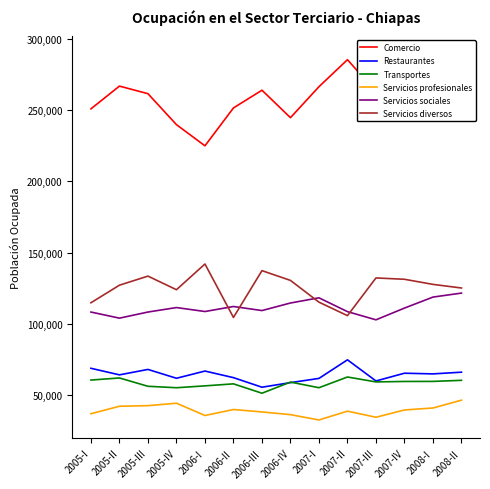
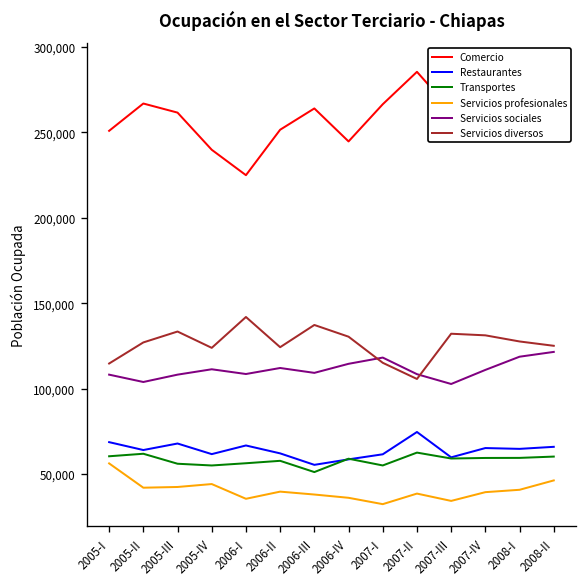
Servicios profesionales, 2005-I: 37,000 -> 56,000
Servicios diversos, 2006-II: 104,000 -> 124,000
